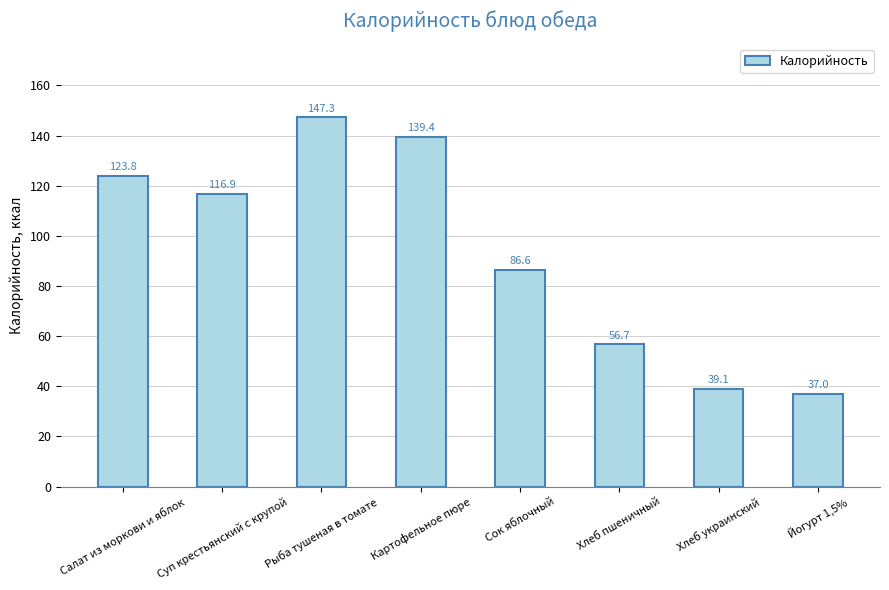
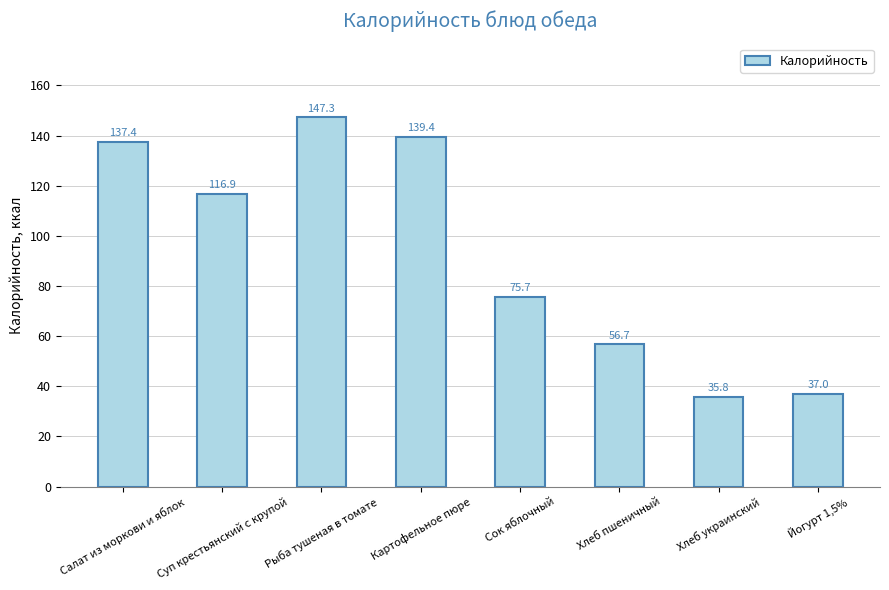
Салат из моркови и яблок: 123.8 -> 137.4
Сок яблочный: 86.6 -> 75.7
Хлеб украинский: 39.1 -> 35.8
